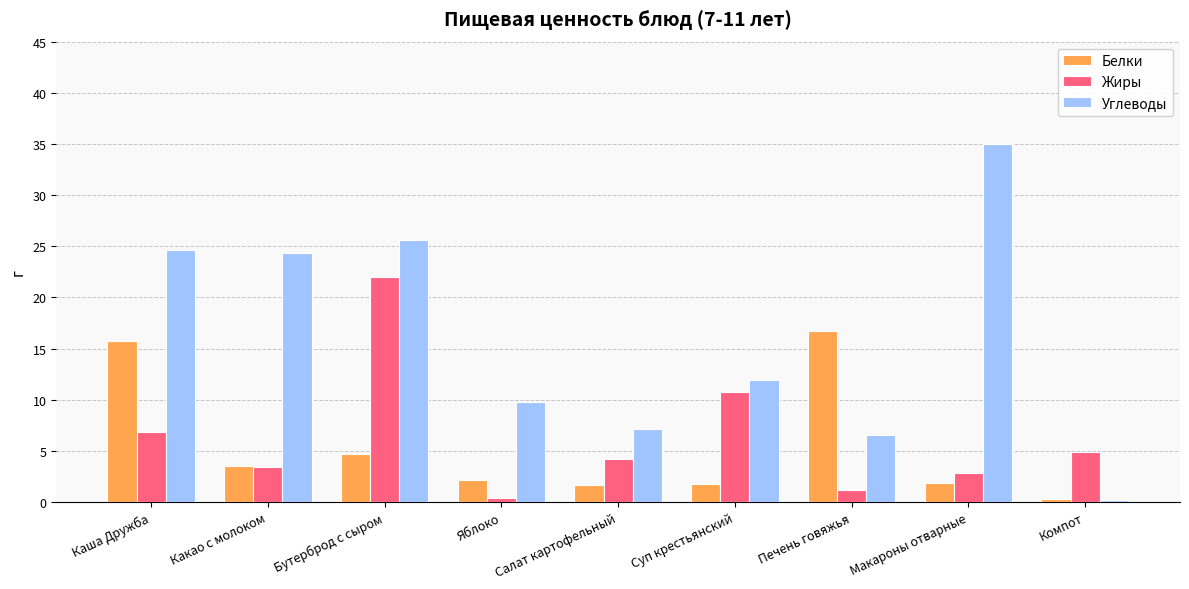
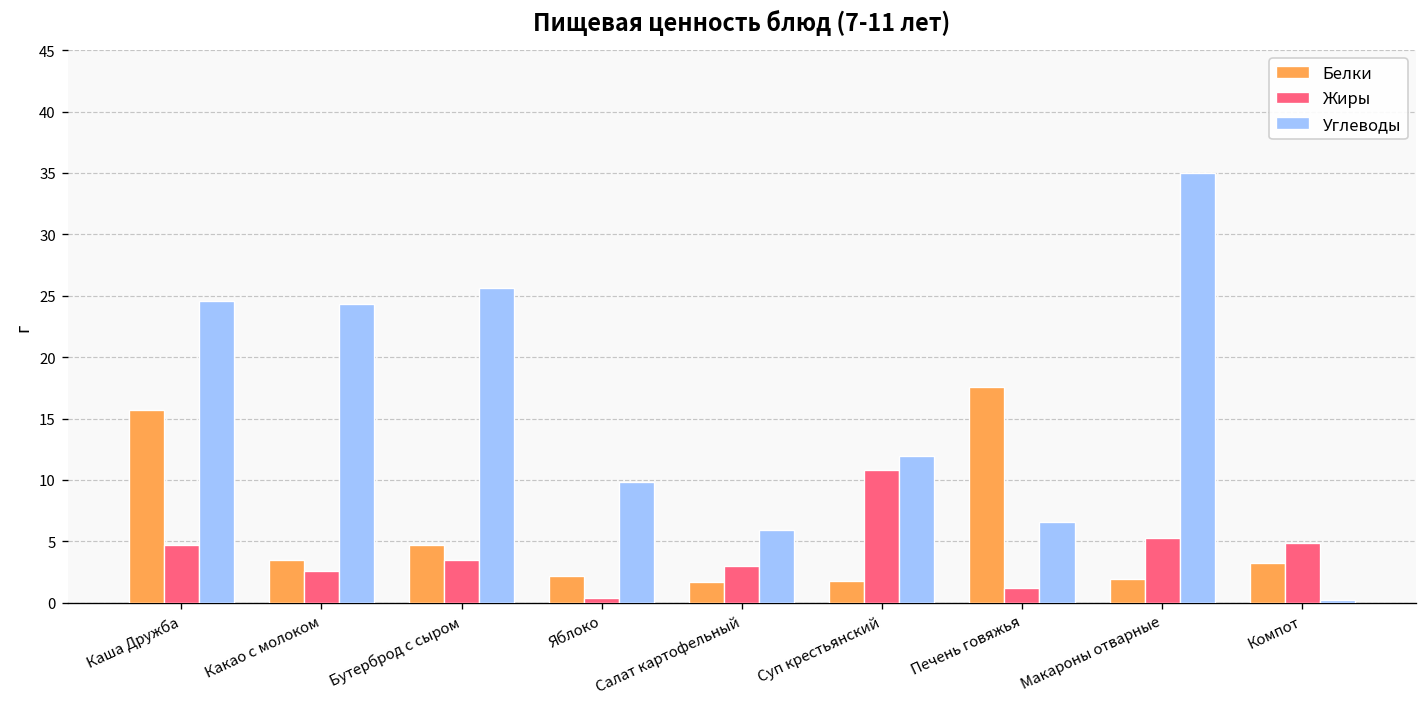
Жиры, Каша Дружба: 6.9 -> 4.7
Жиры, Какао с молоком: 3.4 -> 2.6
Жиры, Бутерброд с сыром: 22.0 -> 3.5
Жиры, Салат картофельный: 4.3 -> 3.0
Углеводы, Салат картофельный: 7.2 -> 5.9
Белки, Печень говяжья: 16.8 -> 17.6
Жиры, Макароны отварные: 2.8 -> 5.3
Белки, Компот: 0.3 -> 3.2
